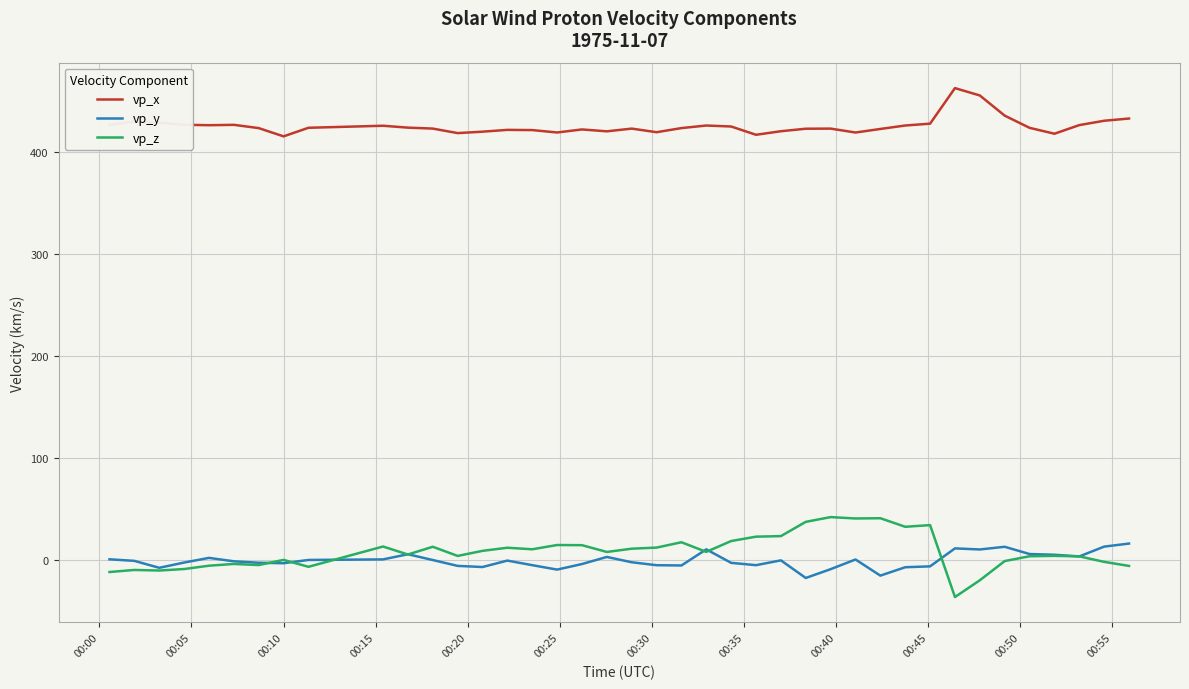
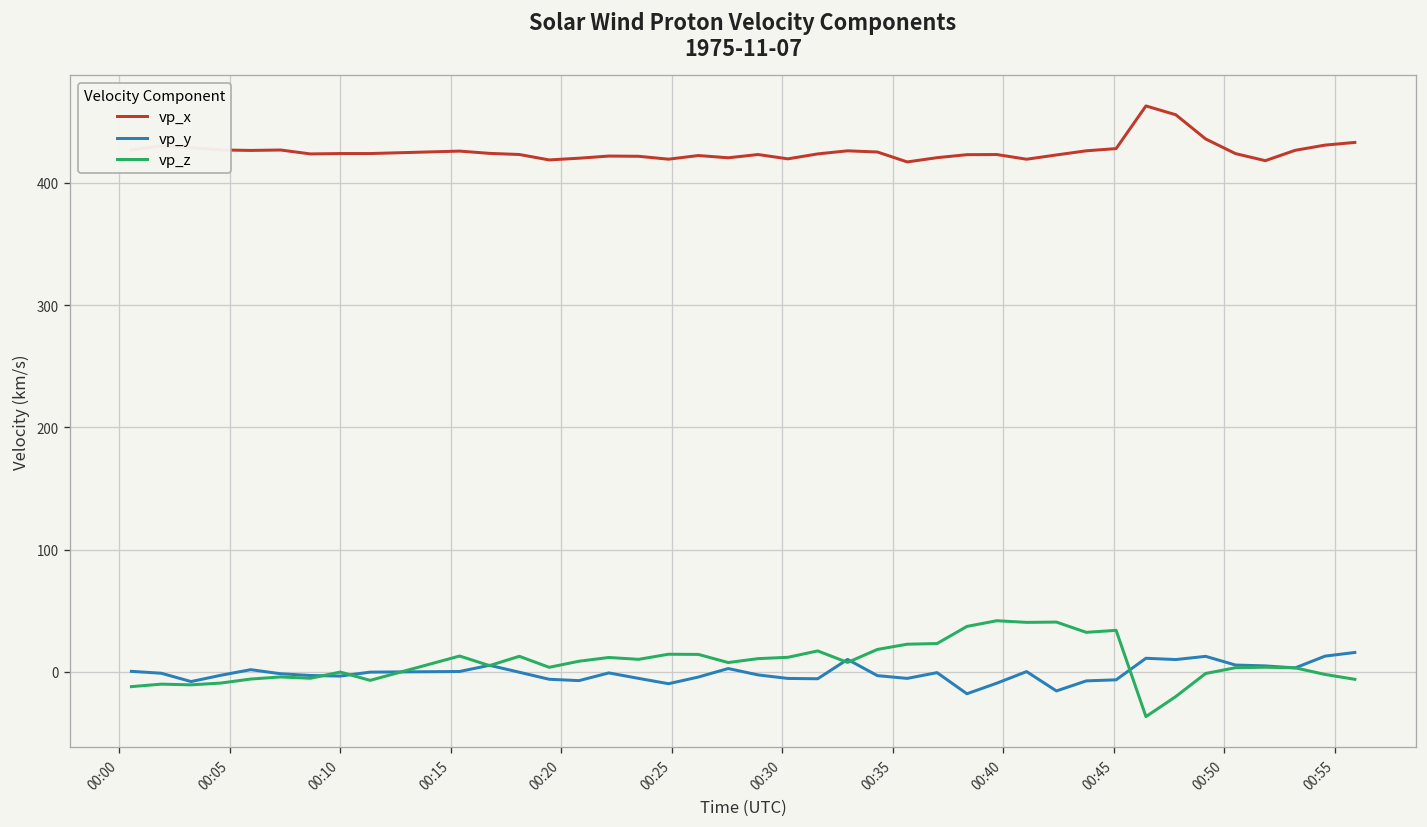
vp_x, 00:10: 416 -> 424
